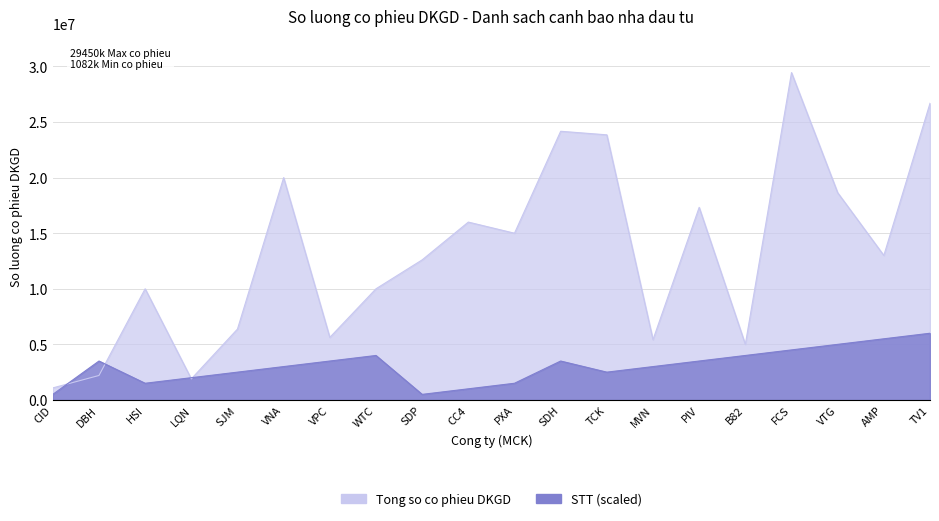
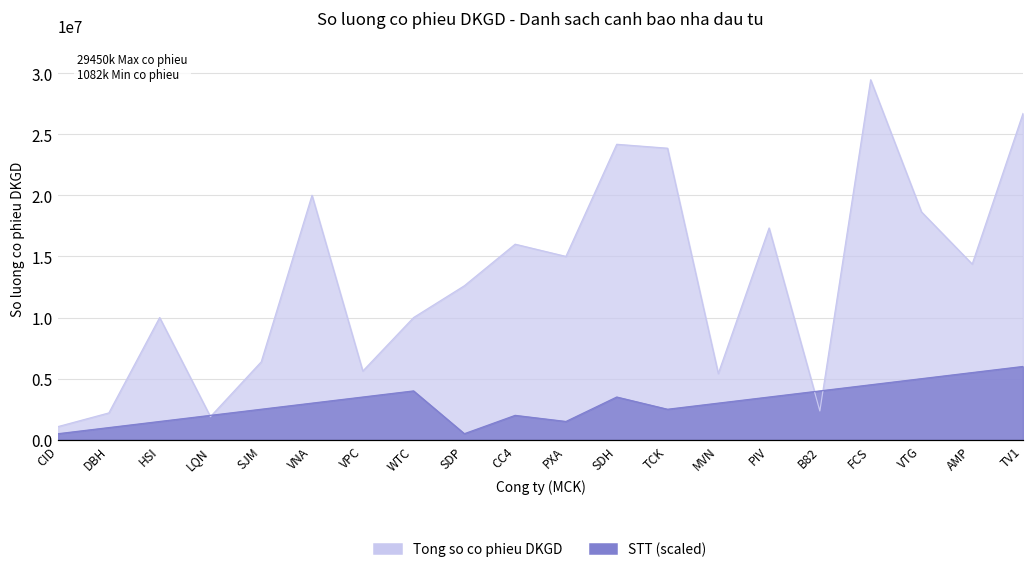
STT (scaled), DBH: 3500000 -> 1000000
STT (scaled), CC4: 1000000 -> 2000000
Tong so co phieu DKGD, B82: 5000000 -> 2400000
Tong so co phieu DKGD, AMP: 13000000 -> 14400000
